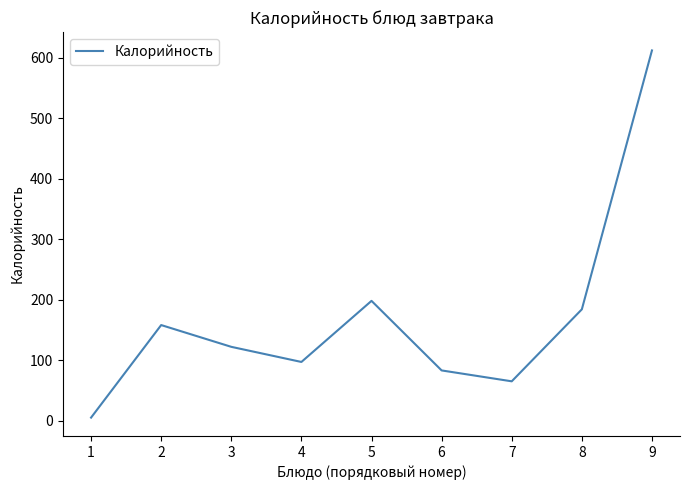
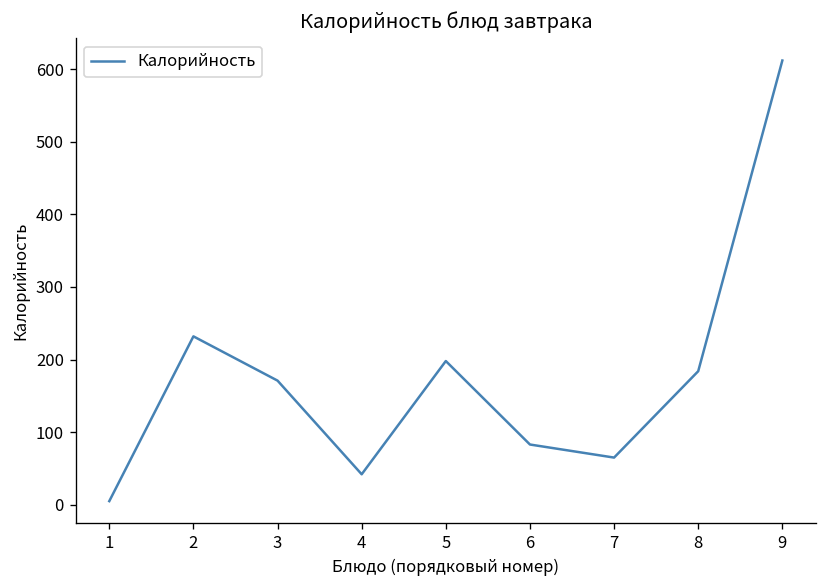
2: 160 -> 230
3: 120 -> 170
4: 100 -> 40
